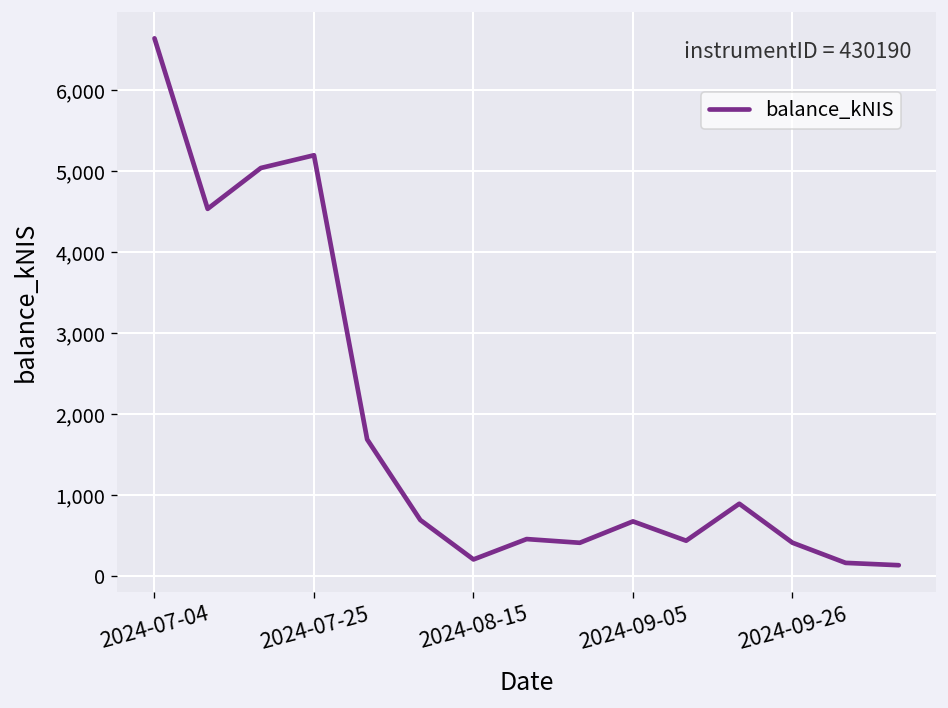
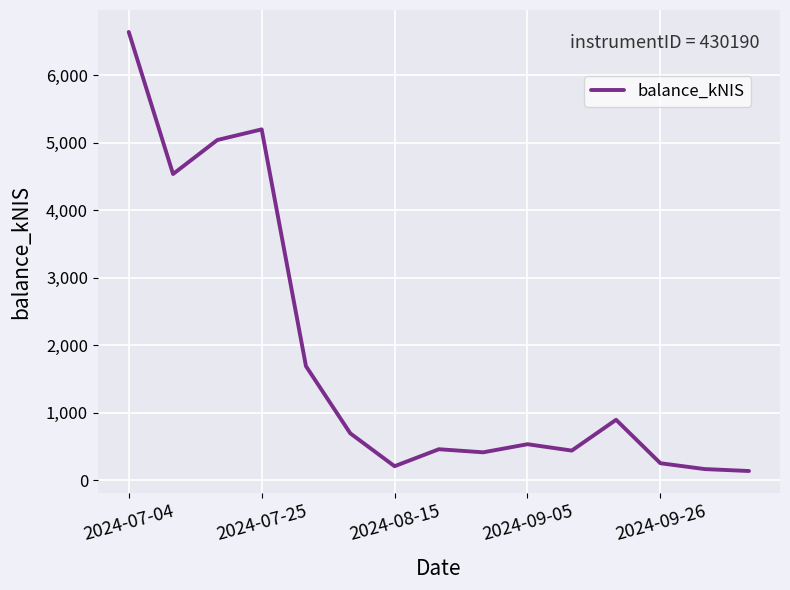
2024-09-05: 700 -> 500
2024-09-26: 400 -> 300
